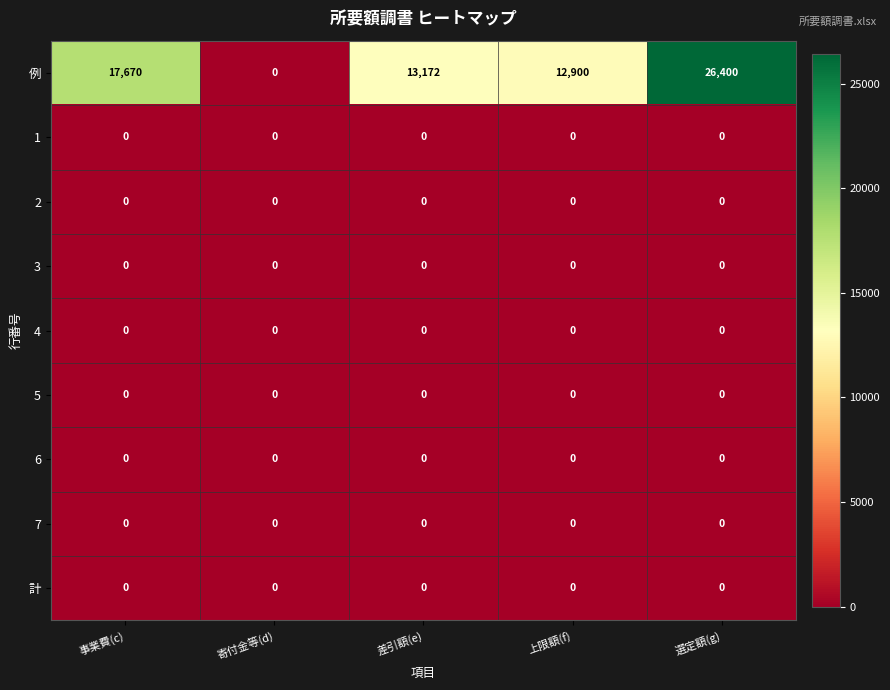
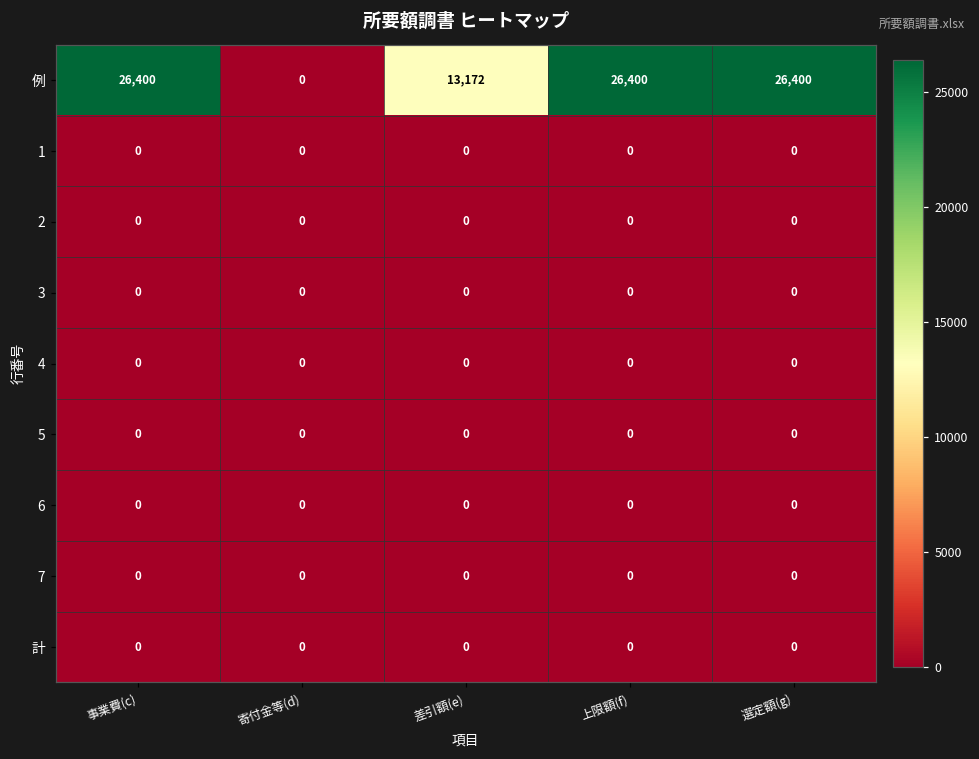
例, 事業費(c): 17,670 -> 26,400
例, 上限額(f): 12,900 -> 26,400
